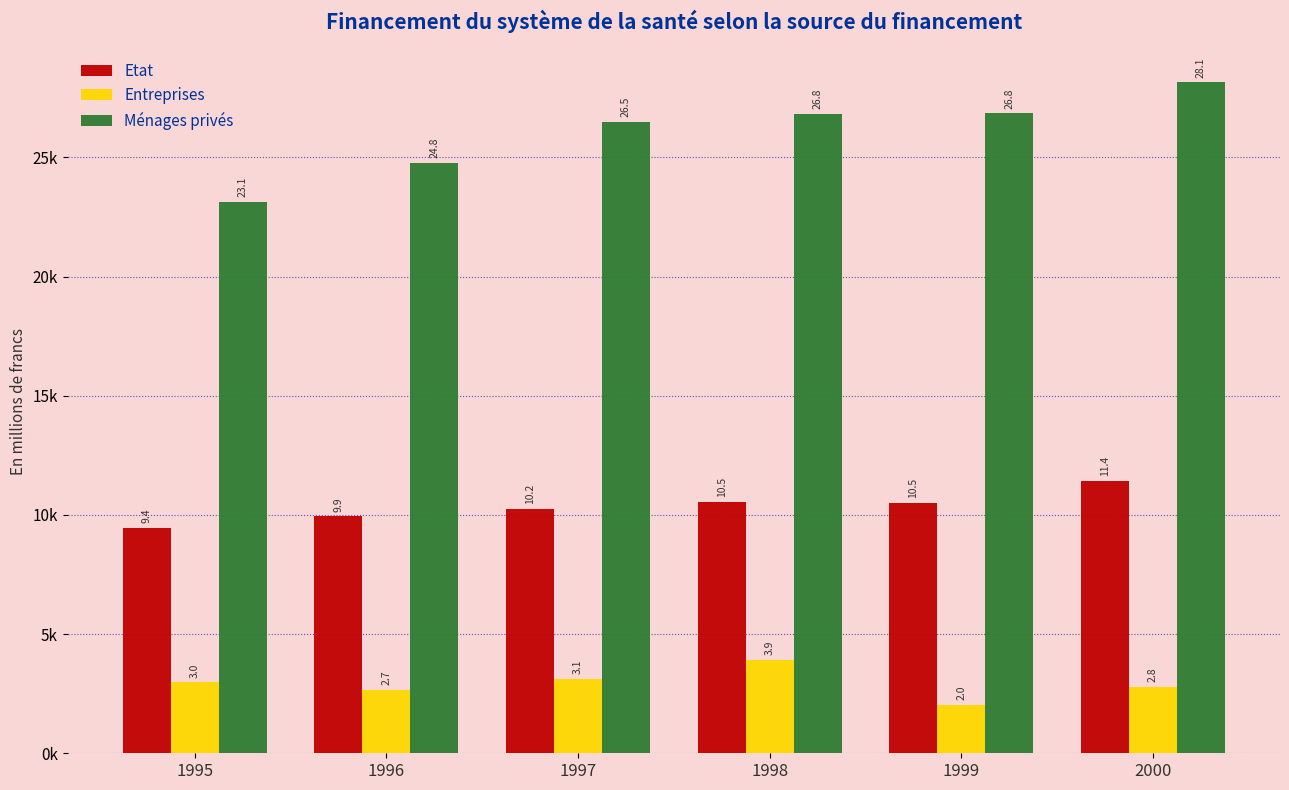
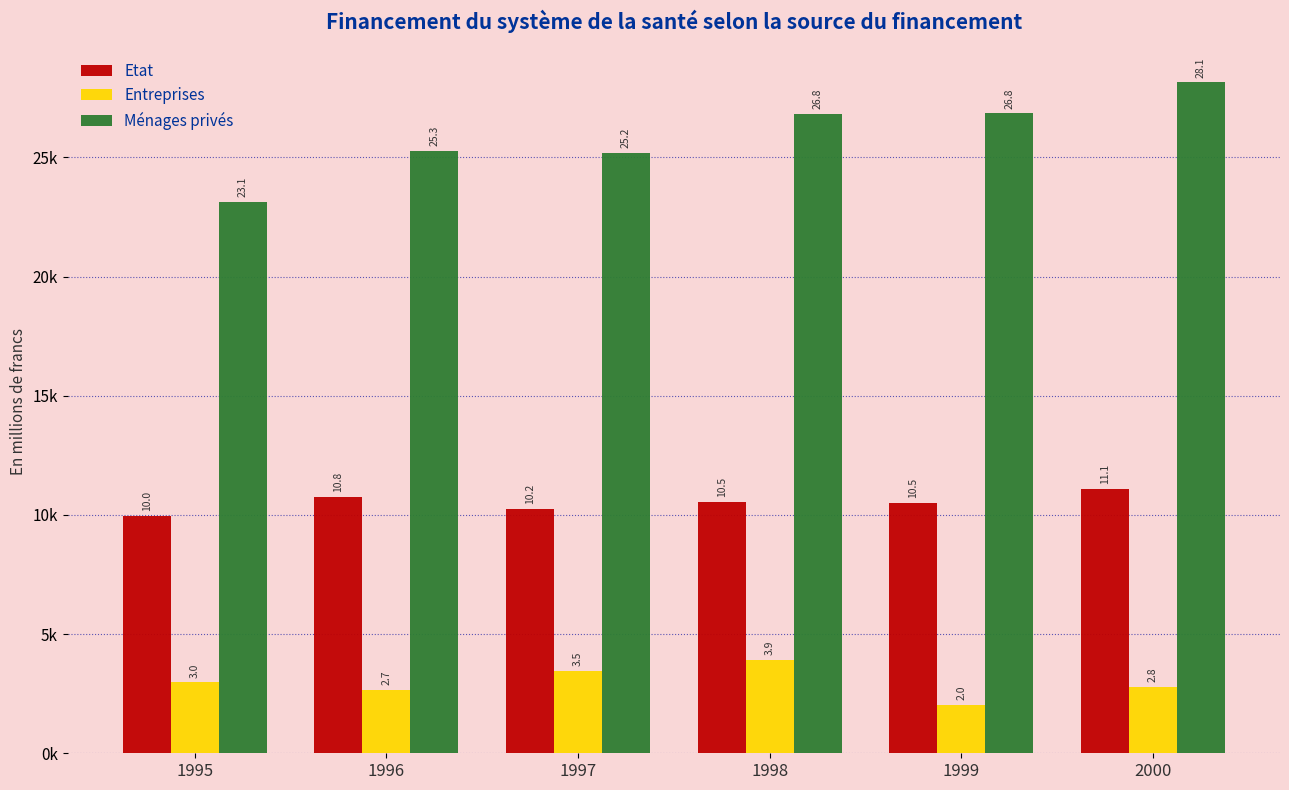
Etat, 1995: 9.4 -> 10.0
Etat, 1996: 9.9 -> 10.8
Ménages privés, 1996: 24.8 -> 25.3
Entreprises, 1997: 3.1 -> 3.5
Ménages privés, 1997: 26.5 -> 25.2
Etat, 2000: 11.4 -> 11.1
